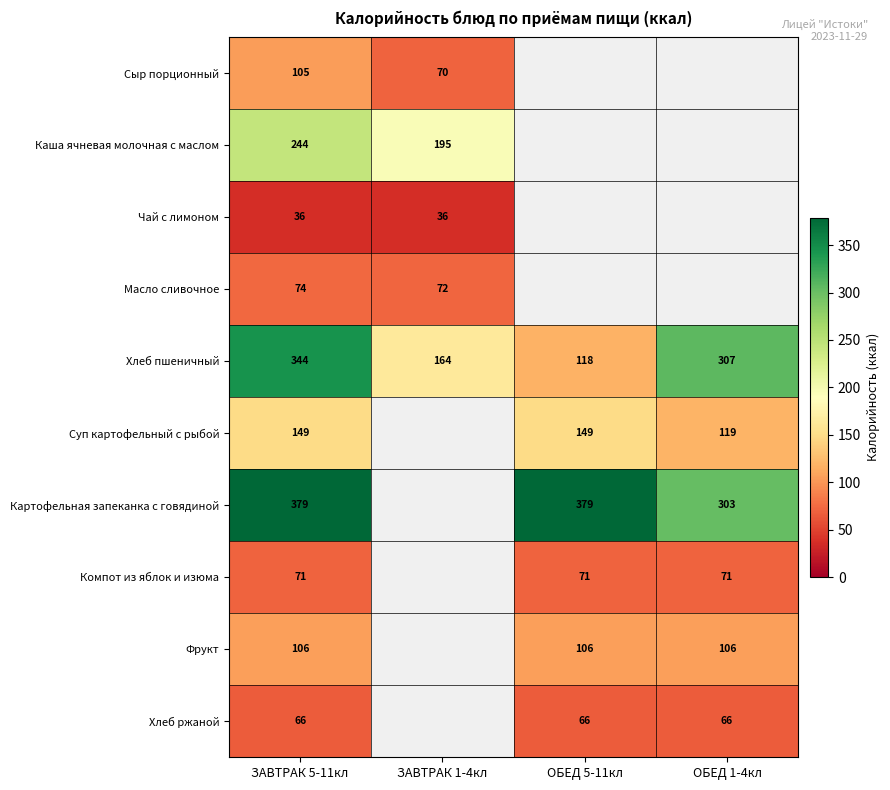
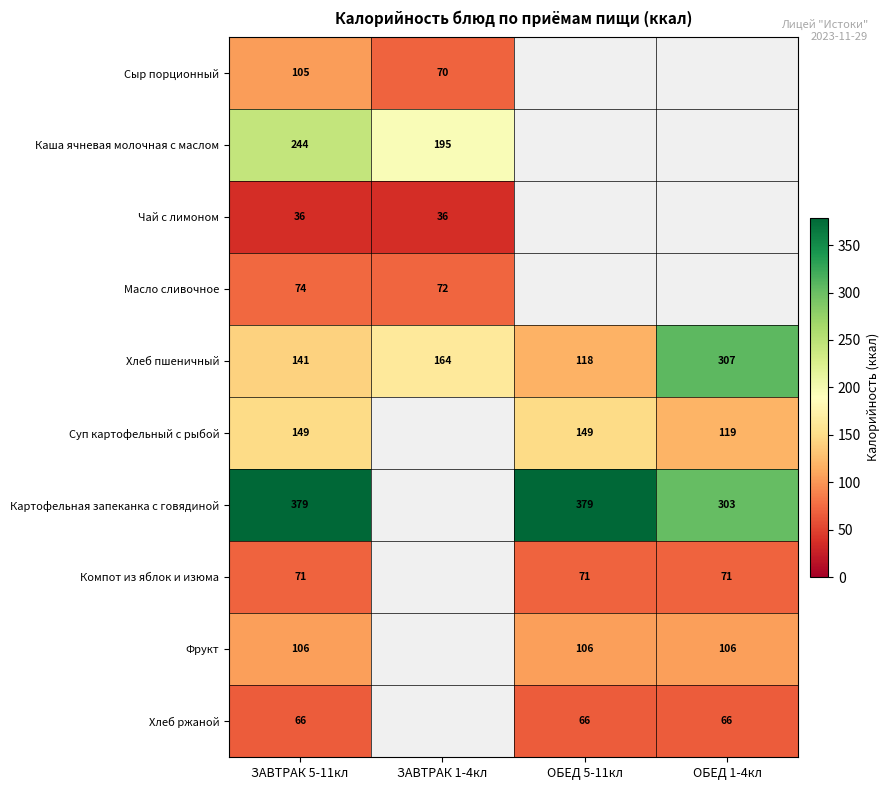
Хлеб пшеничный, ЗАВТРАК 5-11кл: 344 -> 141
